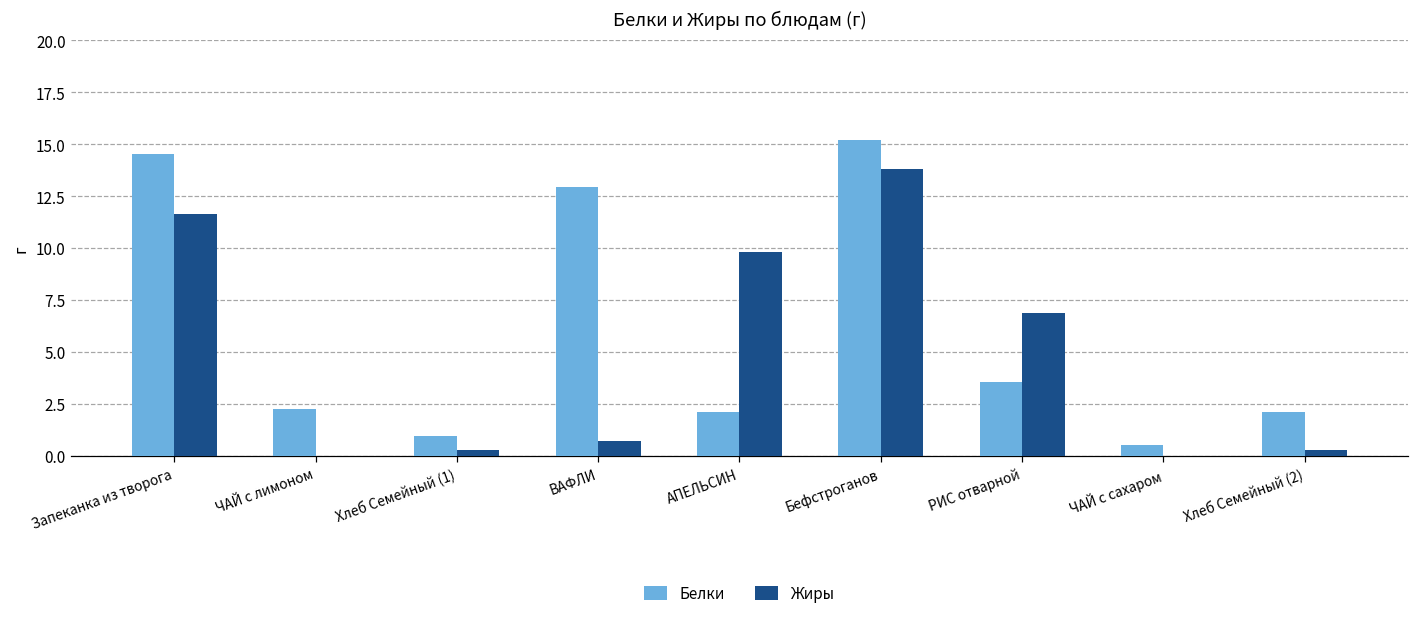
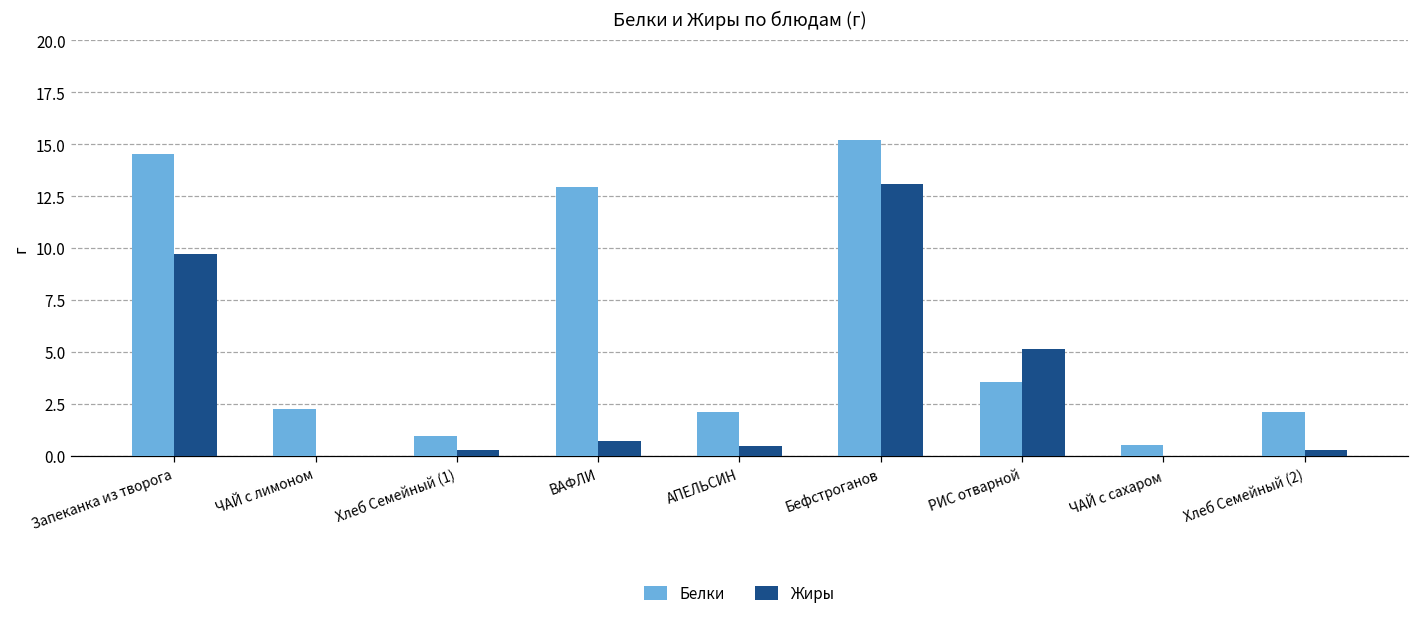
Жиры, Запеканка из творога: 11.7 -> 9.7
Жиры, АПЕЛЬСИН: 9.8 -> 0.5
Жиры, Бефстроганов: 13.8 -> 13.1
Жиры, РИС отварной: 6.9 -> 5.1
